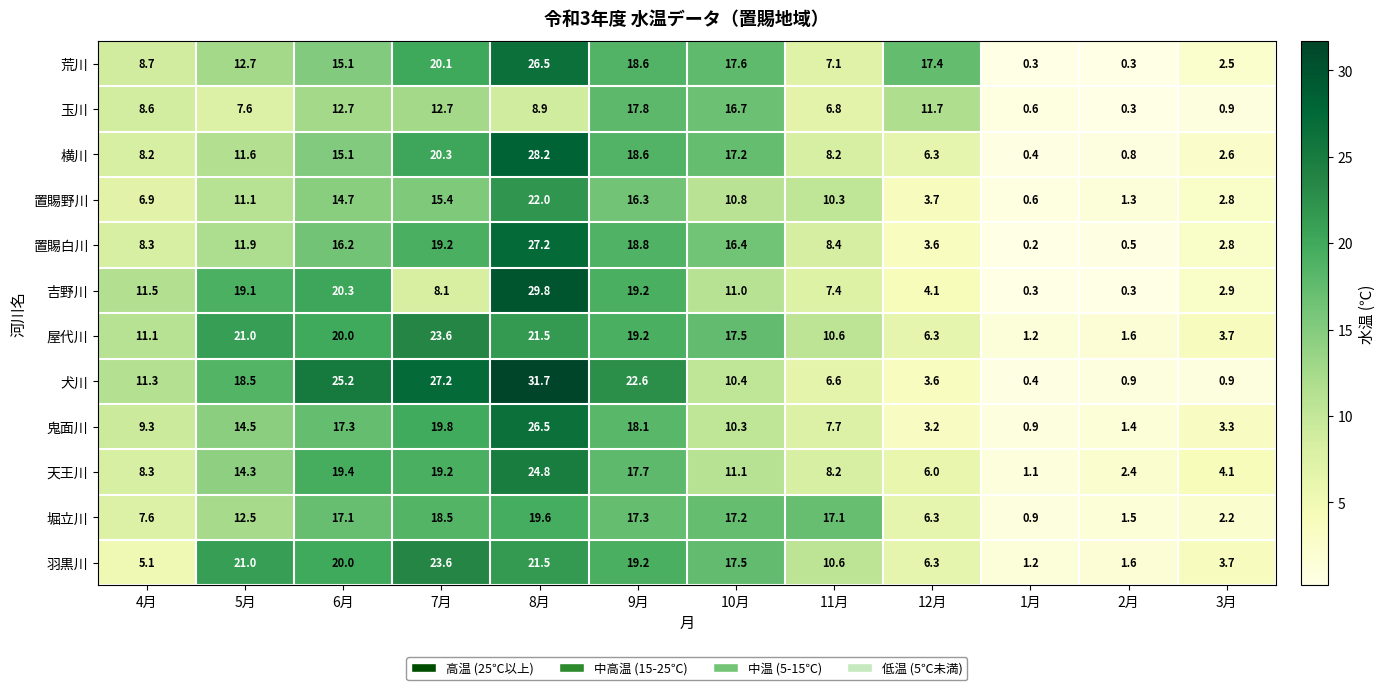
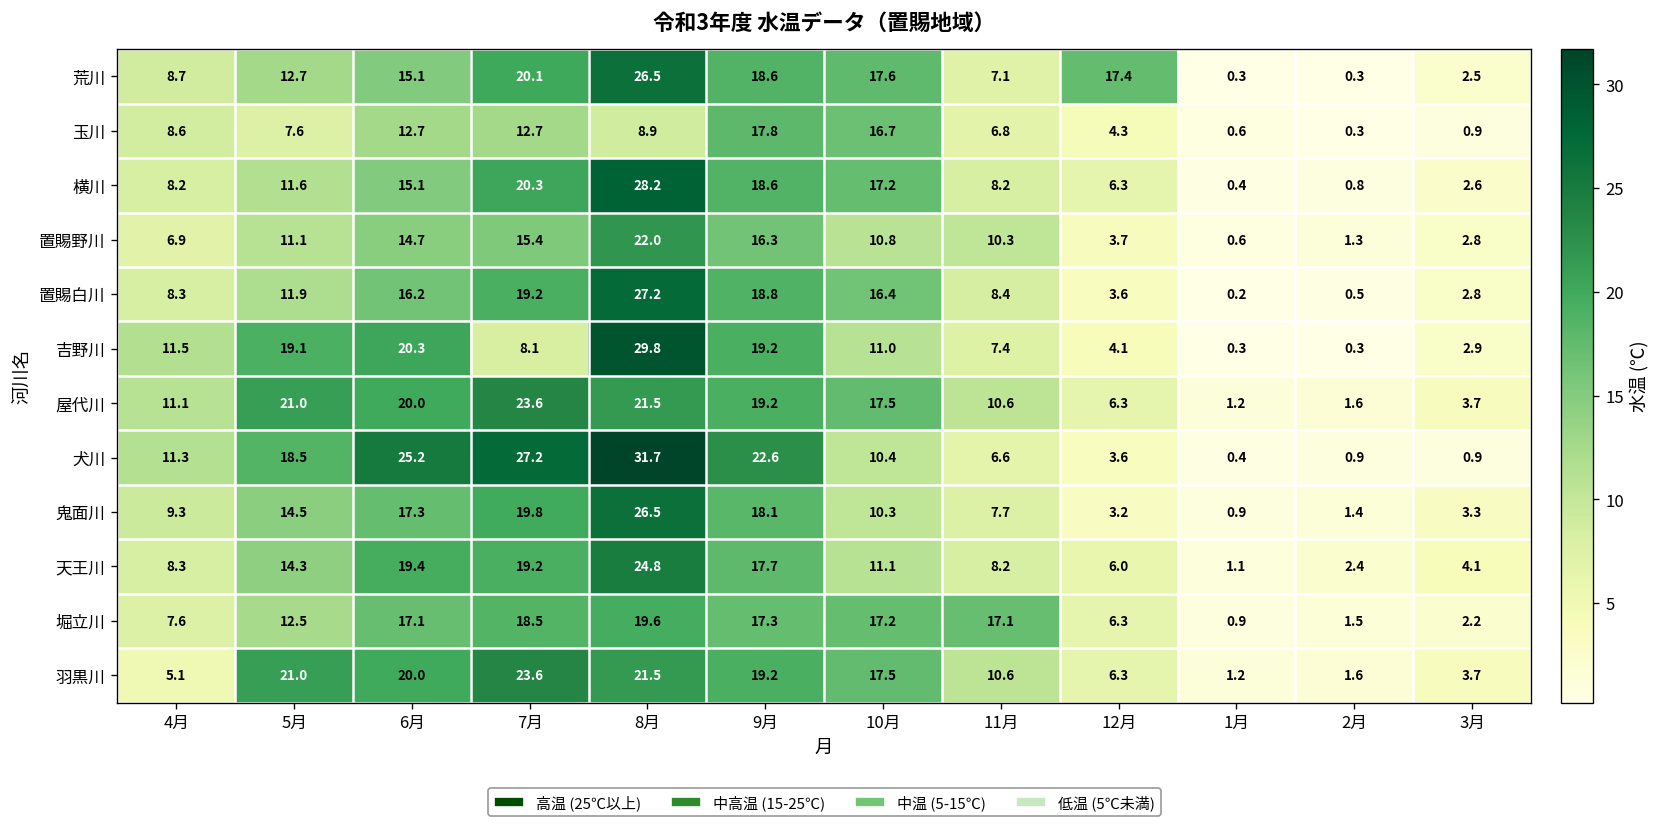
玉川, 12月: 11.7 -> 4.3
